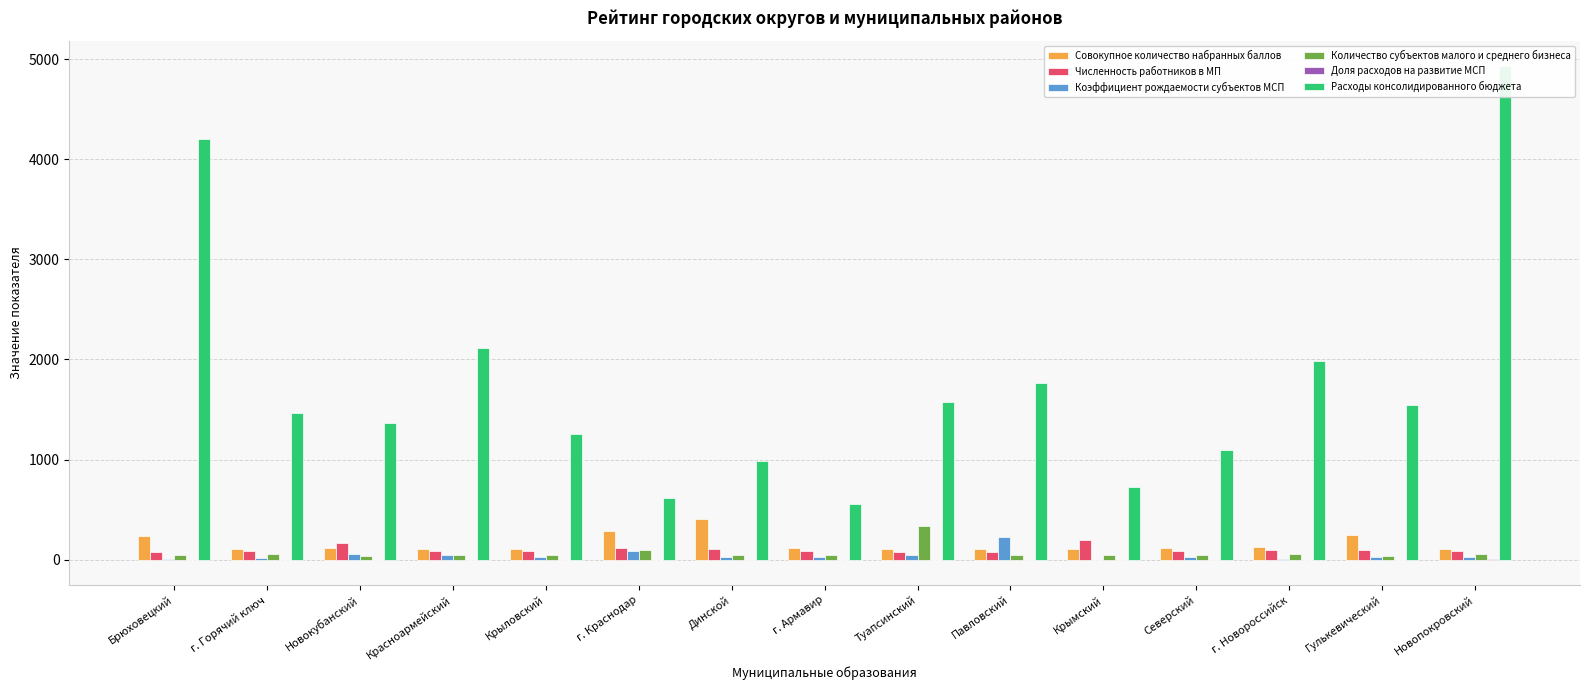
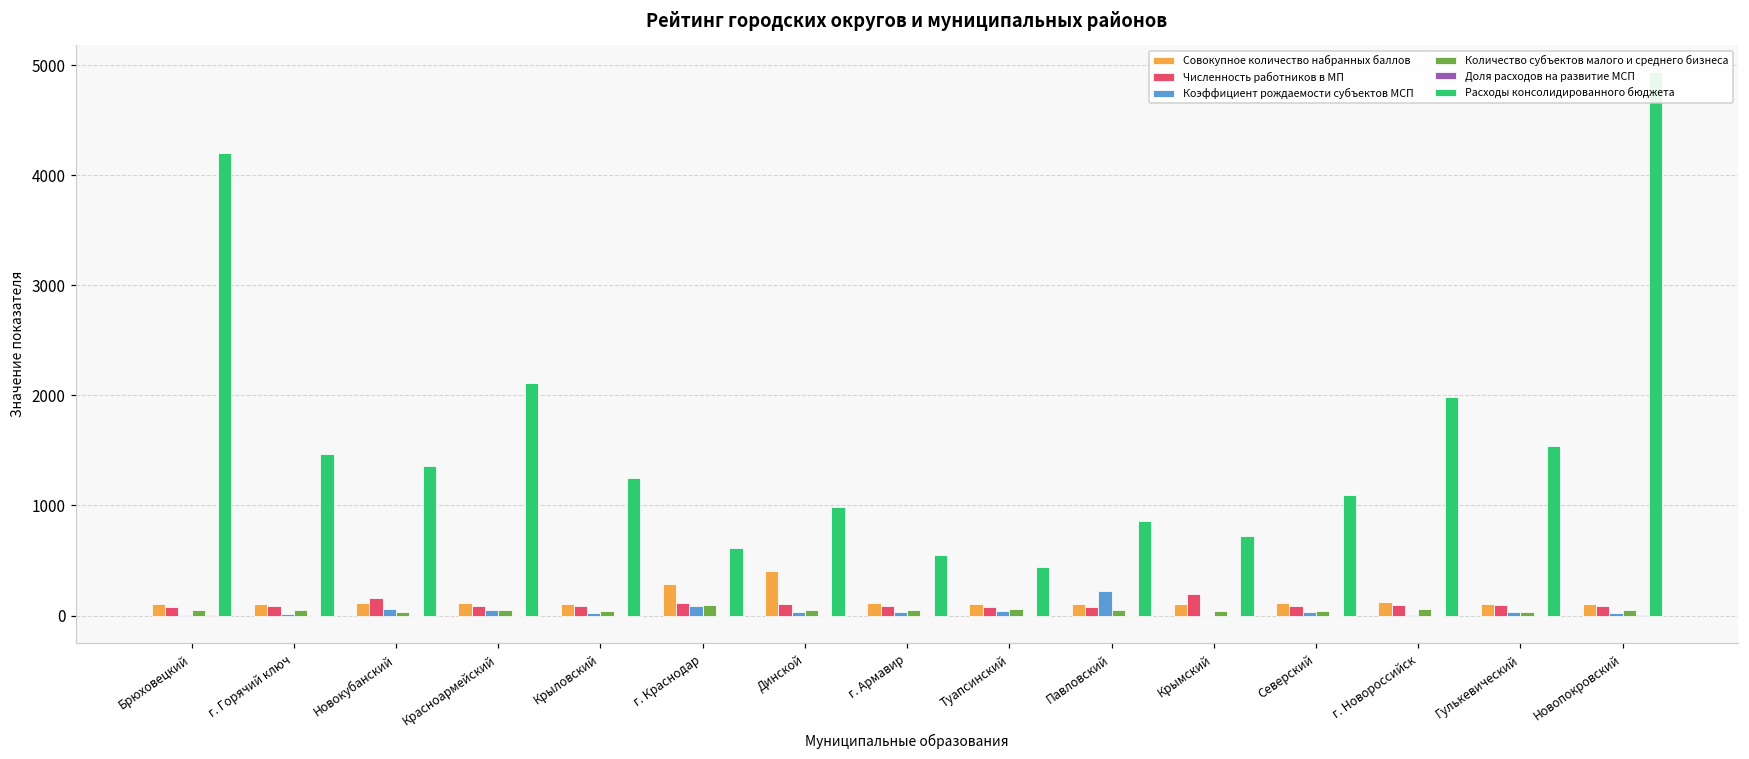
Совокупное количество набранных баллов, Брюховецкий: 240 -> 100
Количество субъектов малого и среднего бизнеса, Туапсинский: 340 -> 60
Расходы консолидированного бюджета, Туапсинский: 1570 -> 440
Расходы консолидированного бюджета, Павловский: 1760 -> 860
Совокупное количество набранных баллов, Гулькевический: 240 -> 110
